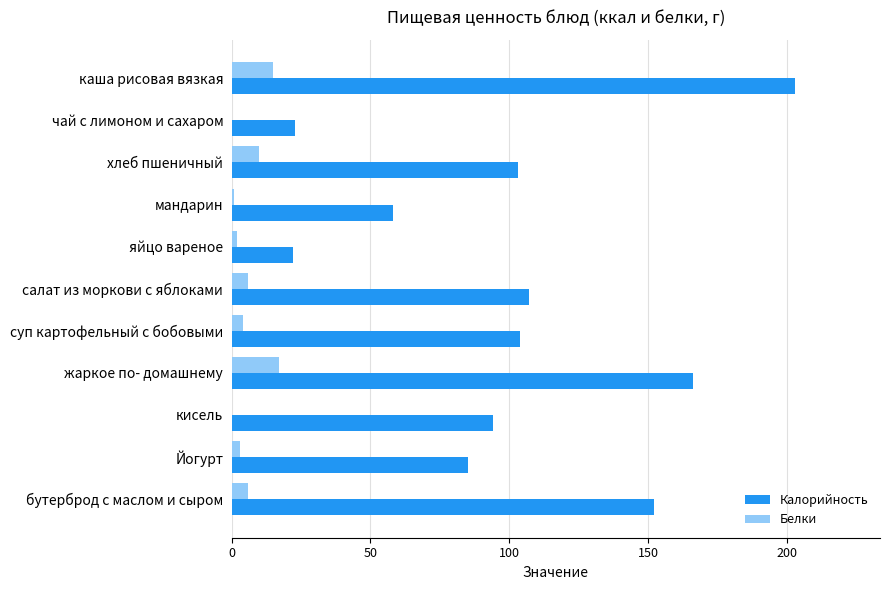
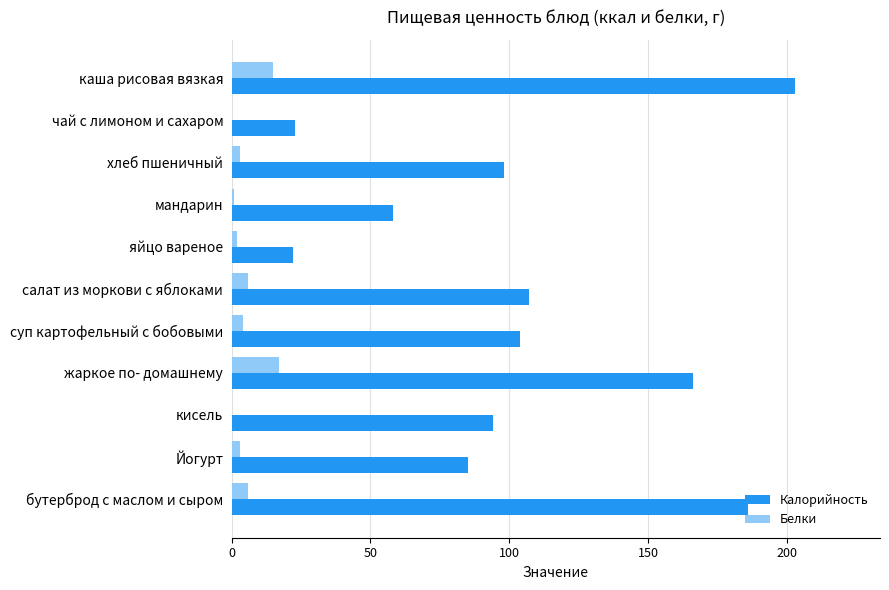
Белки, хлеб пшеничный: 10 -> 3
Калорийность, хлеб пшеничный: 103 -> 98
Калорийность, бутерброд с маслом и сыром: 152 -> 186
